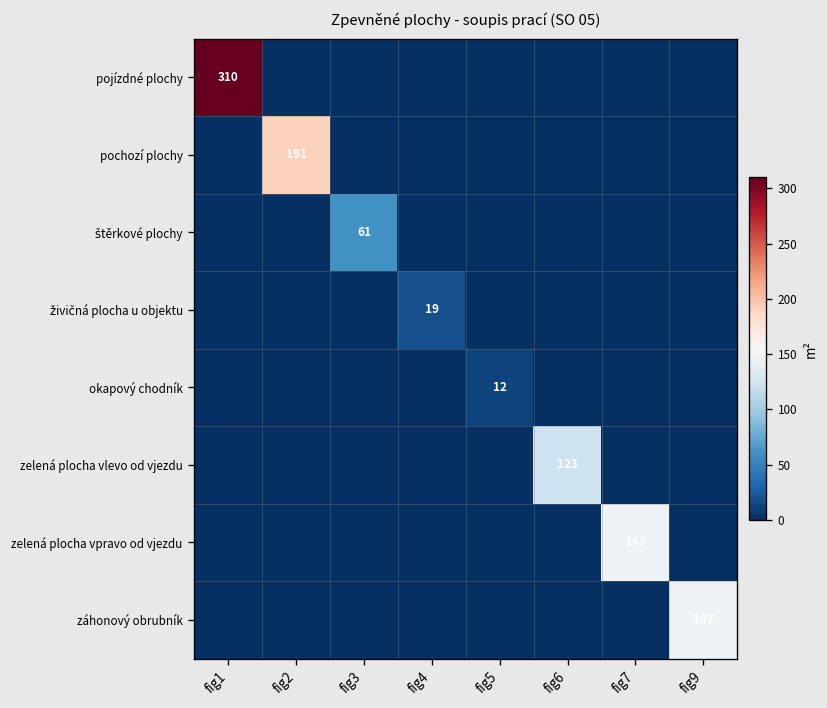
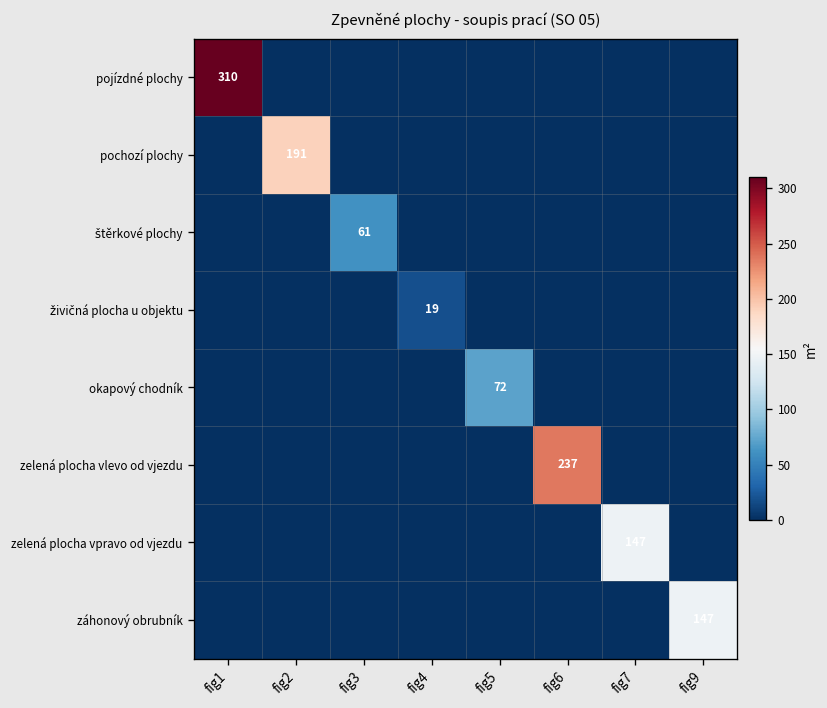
okapový chodník, fig5: 12 -> 72
zelená plocha vlevo od vjezdu, fig6: 123 -> 237
